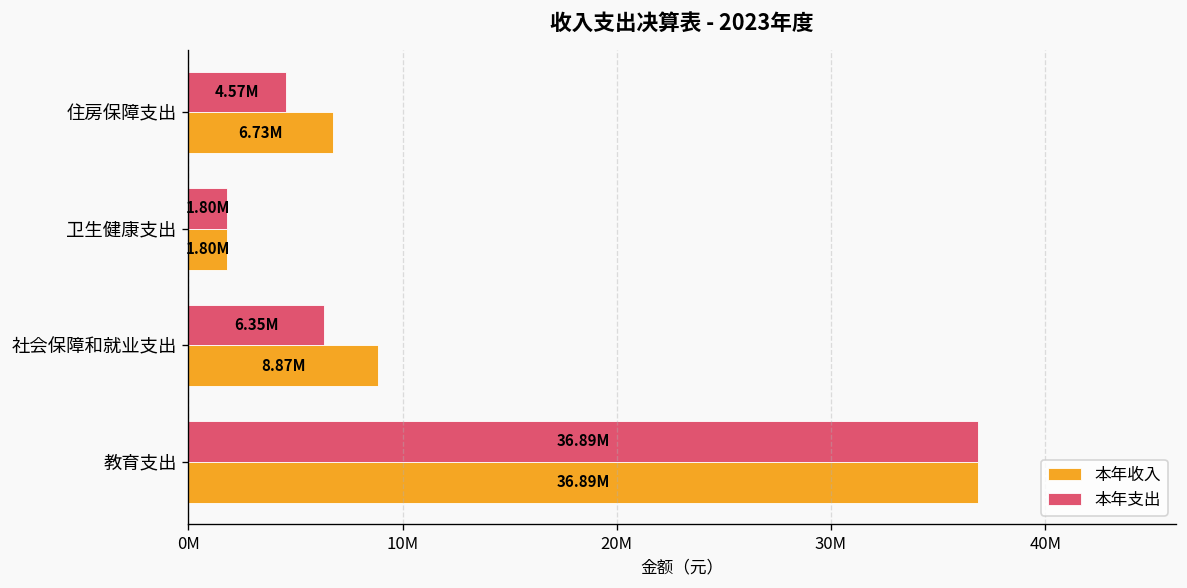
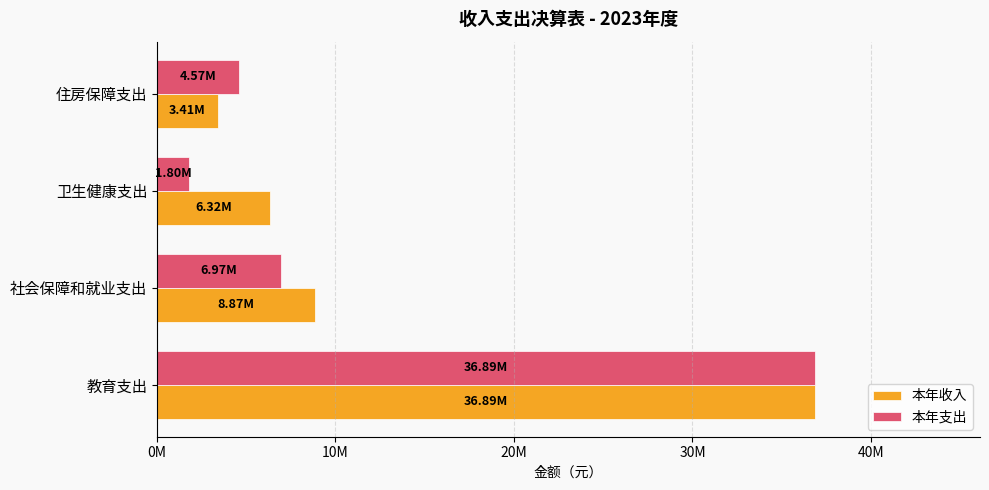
本年收入, 住房保障支出: 6.73M -> 3.41M
本年收入, 卫生健康支出: 1.80M -> 6.32M
本年支出, 社会保障和就业支出: 6.35M -> 6.97M
